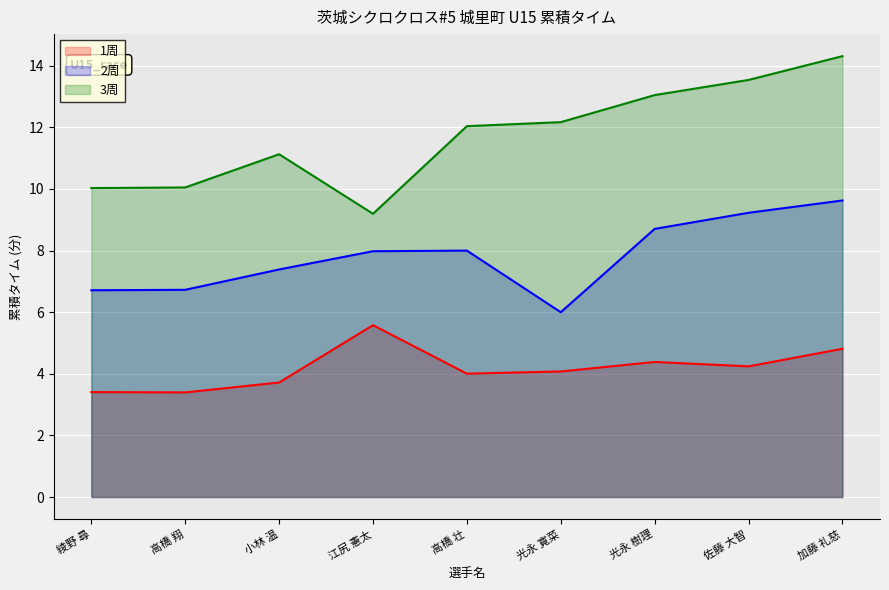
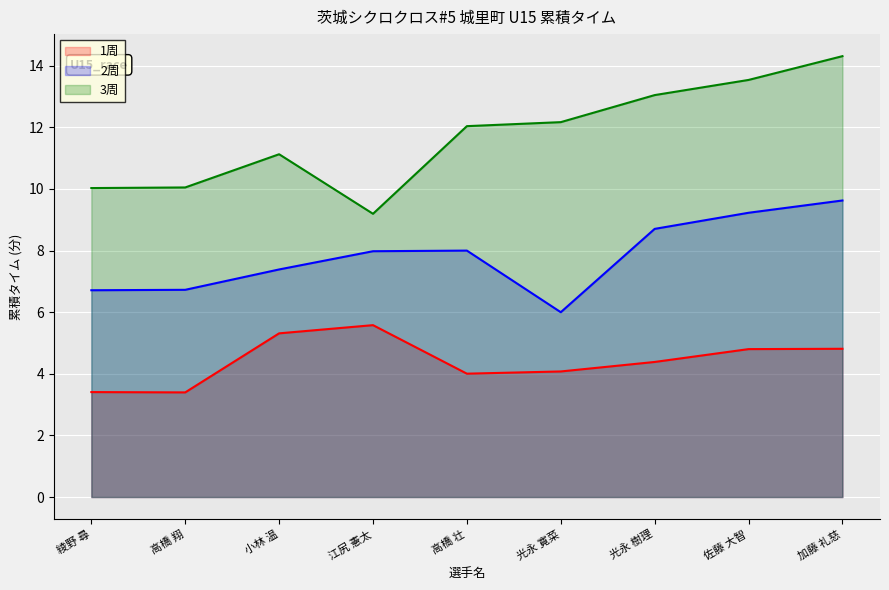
1周, 小林 温: 3.7 -> 5.3
1周, 佐藤 大智: 4.2 -> 4.8
